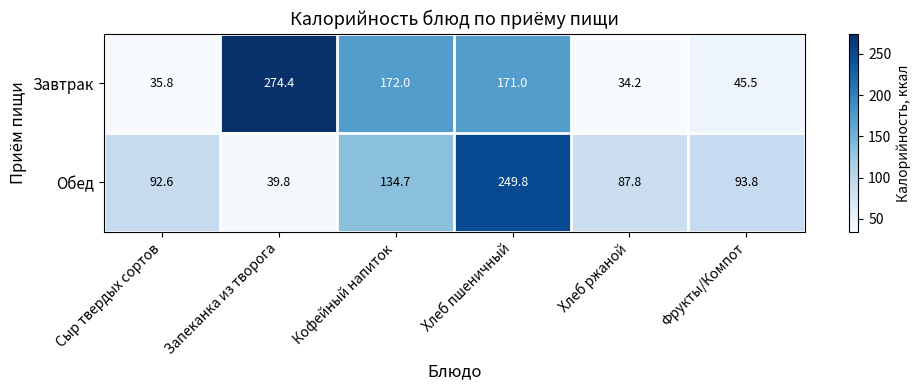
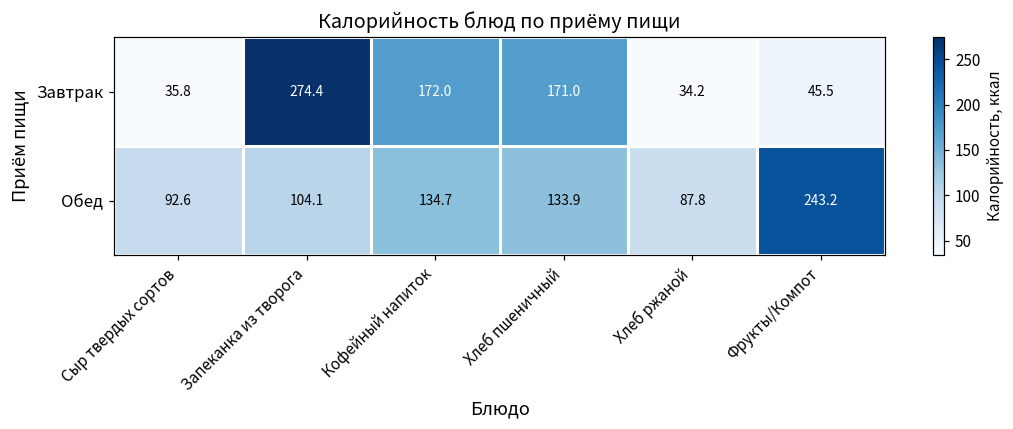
Обед, Запеканка из творога: 39.8 -> 104.1
Обед, Хлеб пшеничный: 249.8 -> 133.9
Обед, Фрукты/Компот: 93.8 -> 243.2
